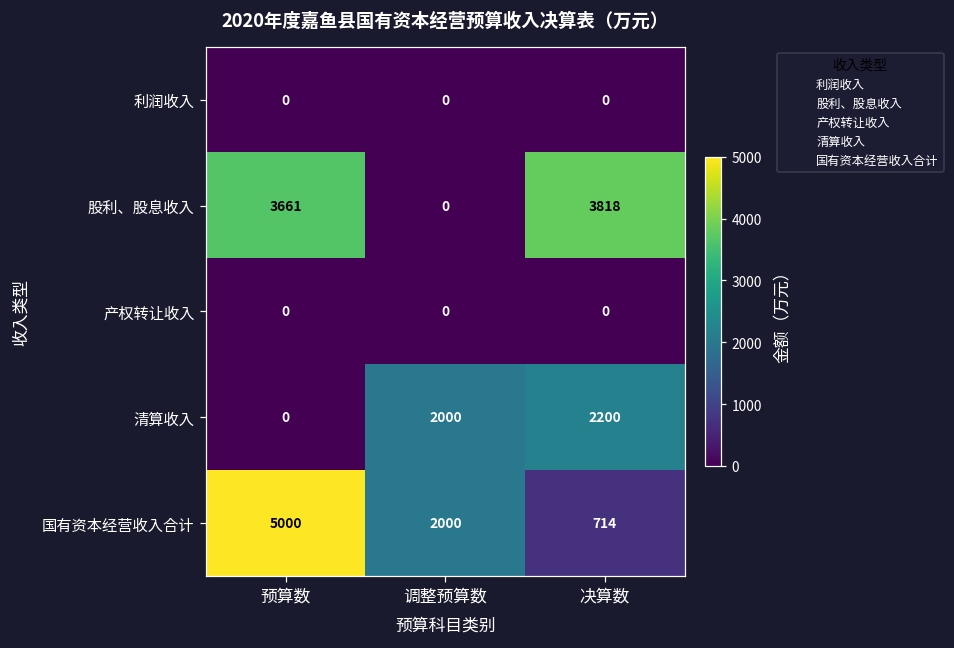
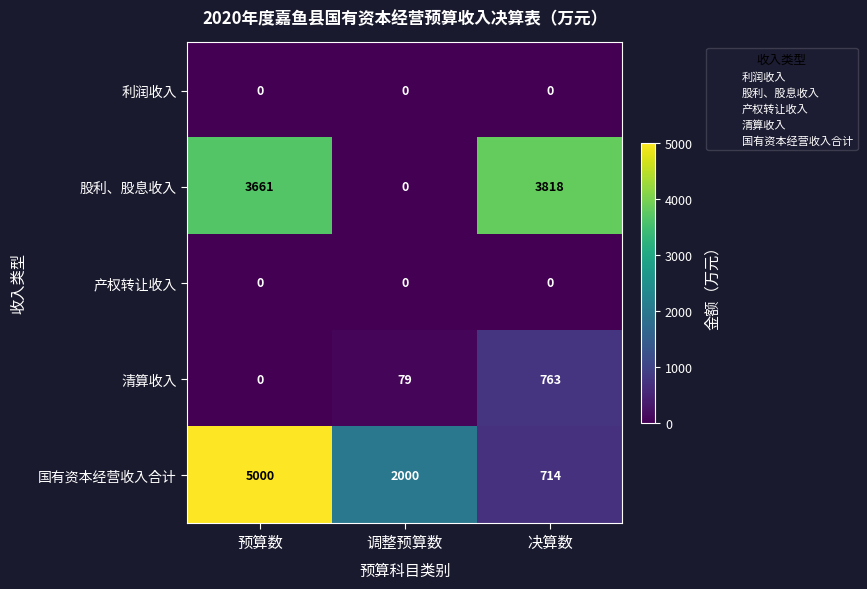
清算收入, 调整预算数: 2000 -> 79
清算收入, 决算数: 2200 -> 763
